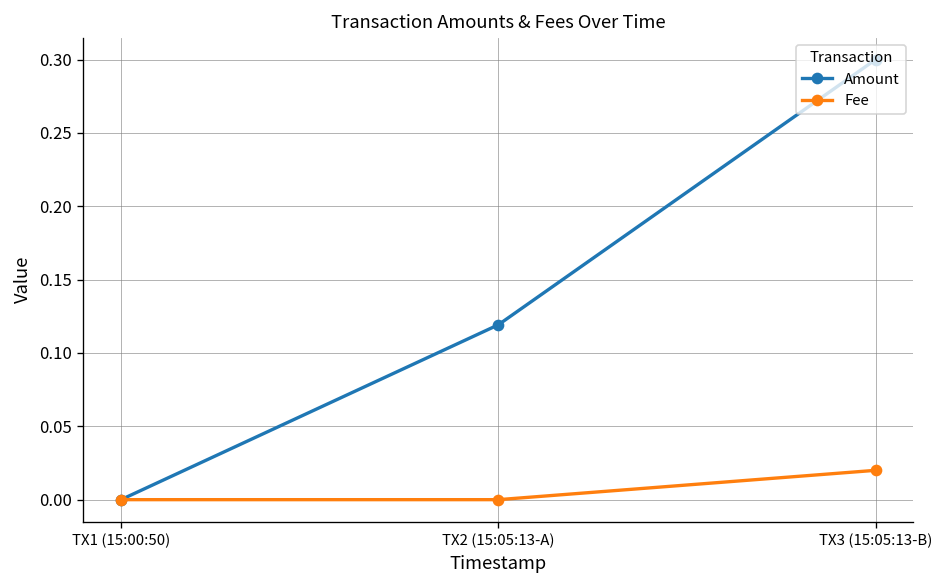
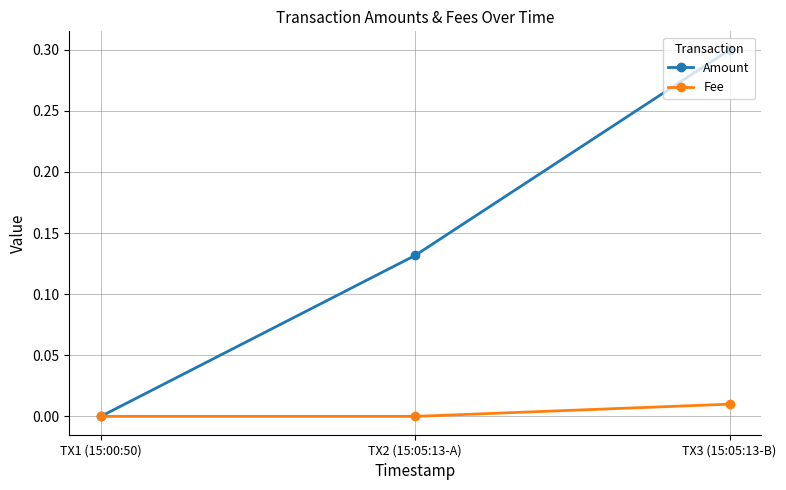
Amount, TX2 (15:05:13-A): 0.119 -> 0.132
Fee, TX3 (15:05:13-B): 0.02 -> 0.01
